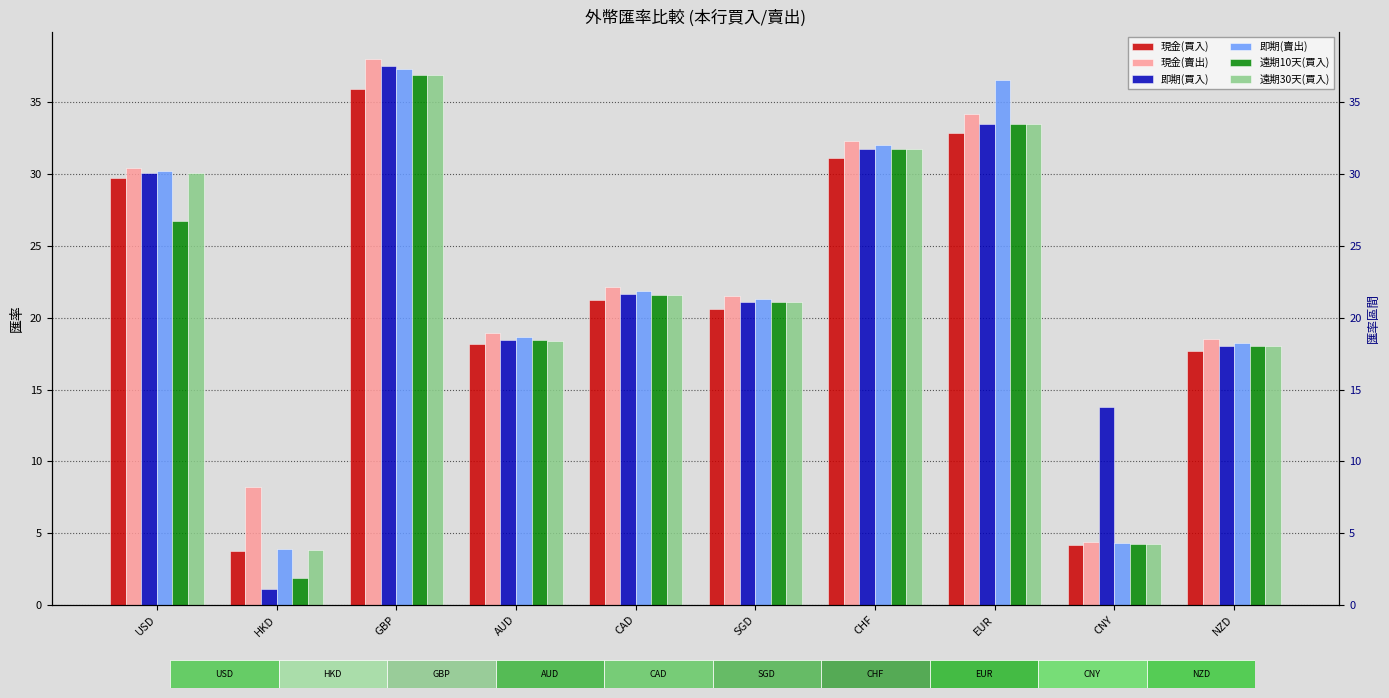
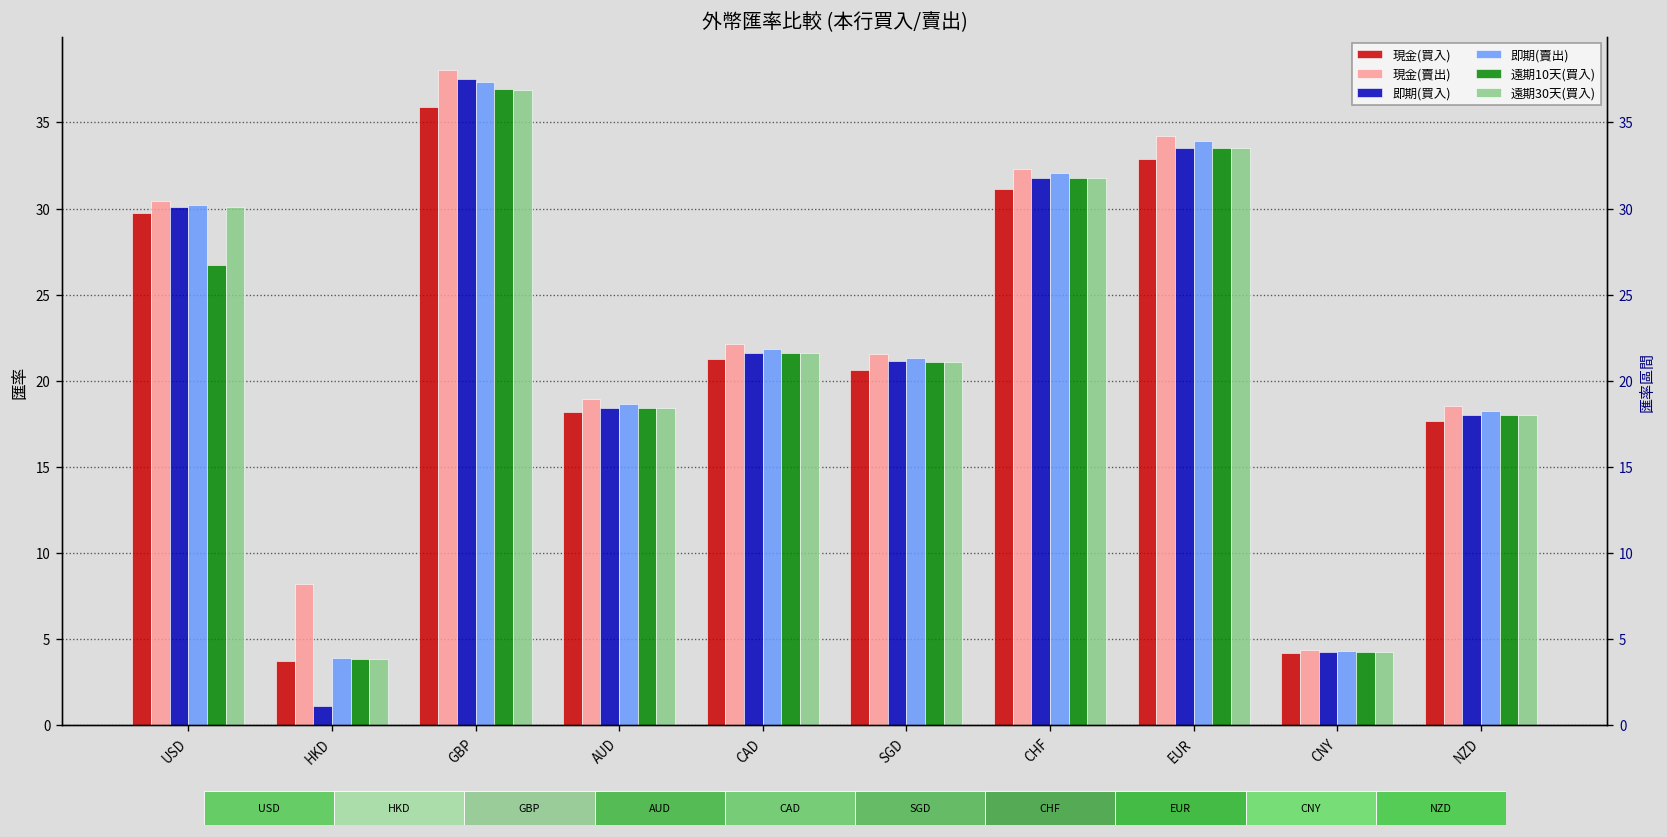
遠期10天(買入), HKD: 1.9 -> 3.9
即期(賣出), EUR: 36.6 -> 33.9
即期(買入), CNY: 13.8 -> 4.3
